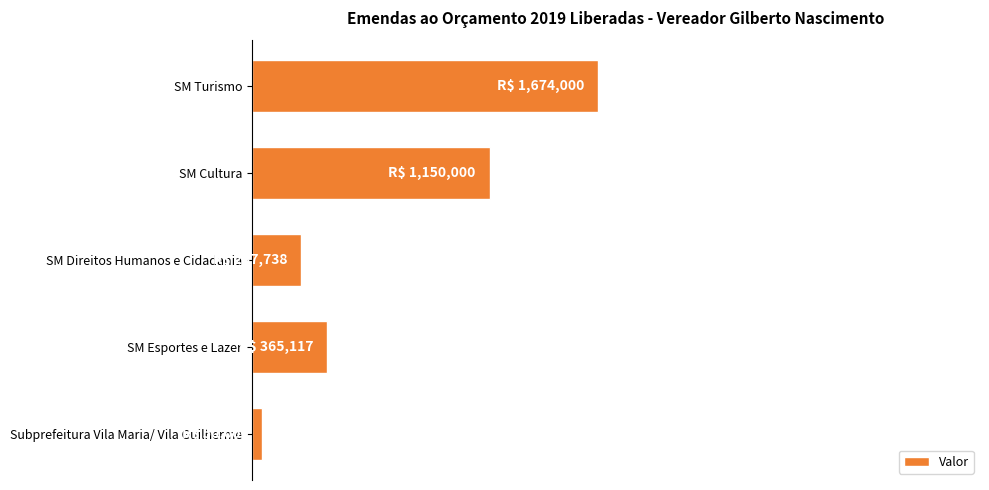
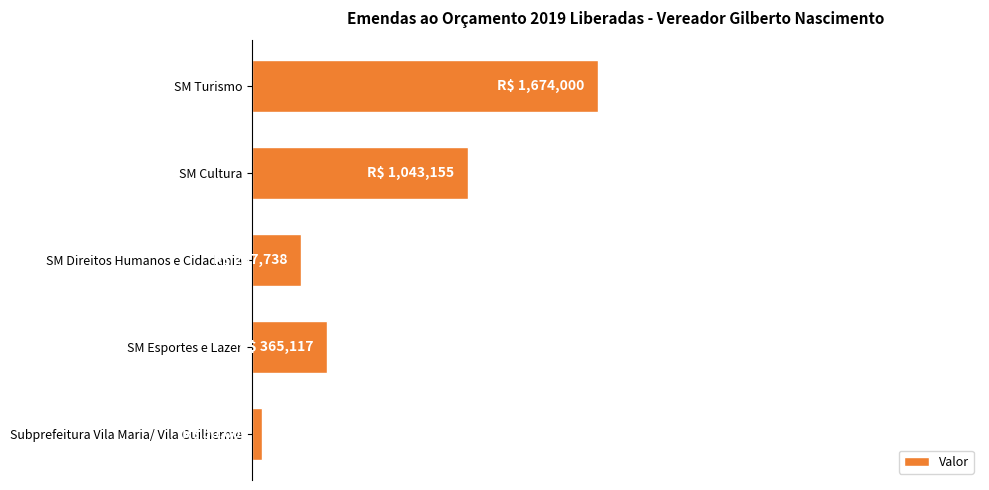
SM Cultura: 1,150,000 -> 1,043,155
